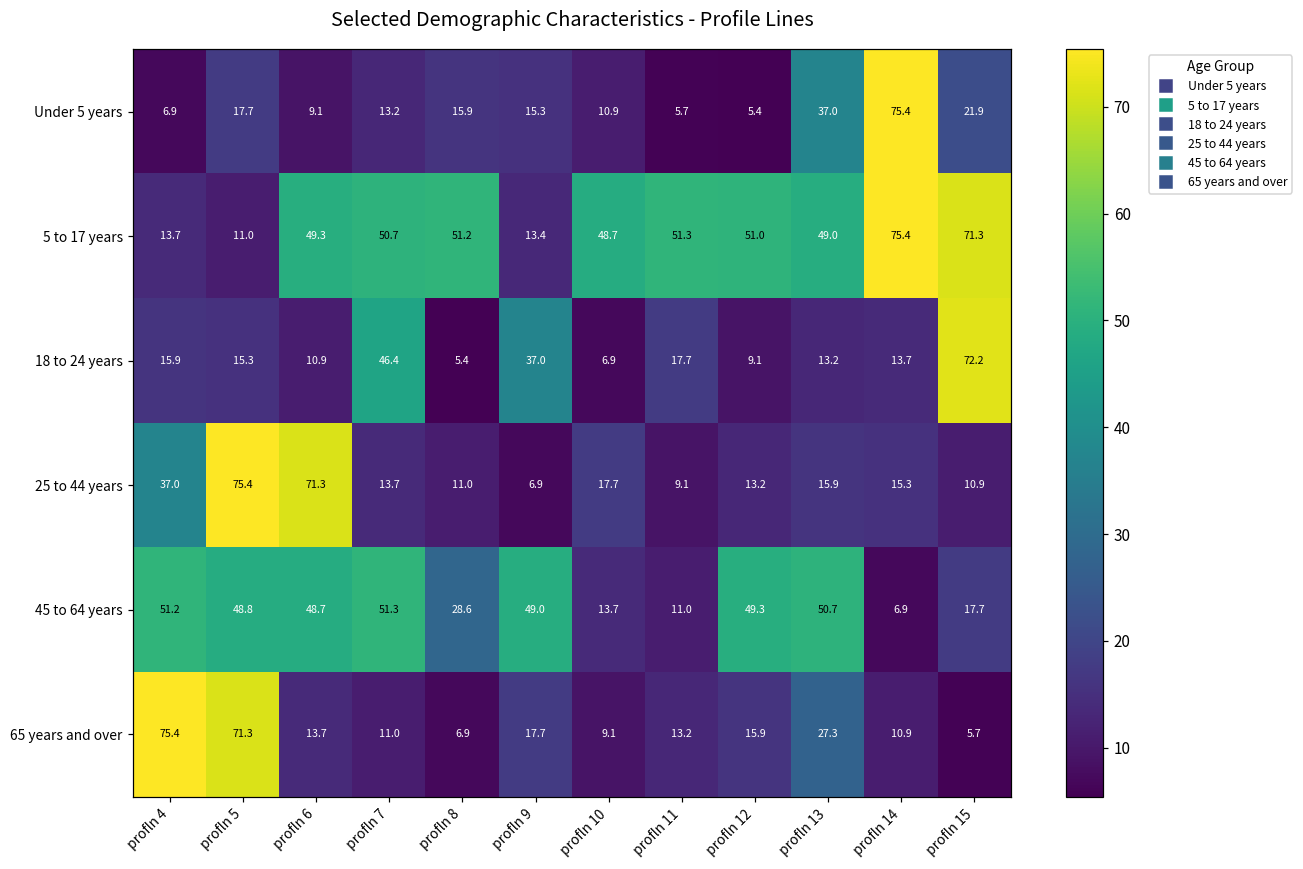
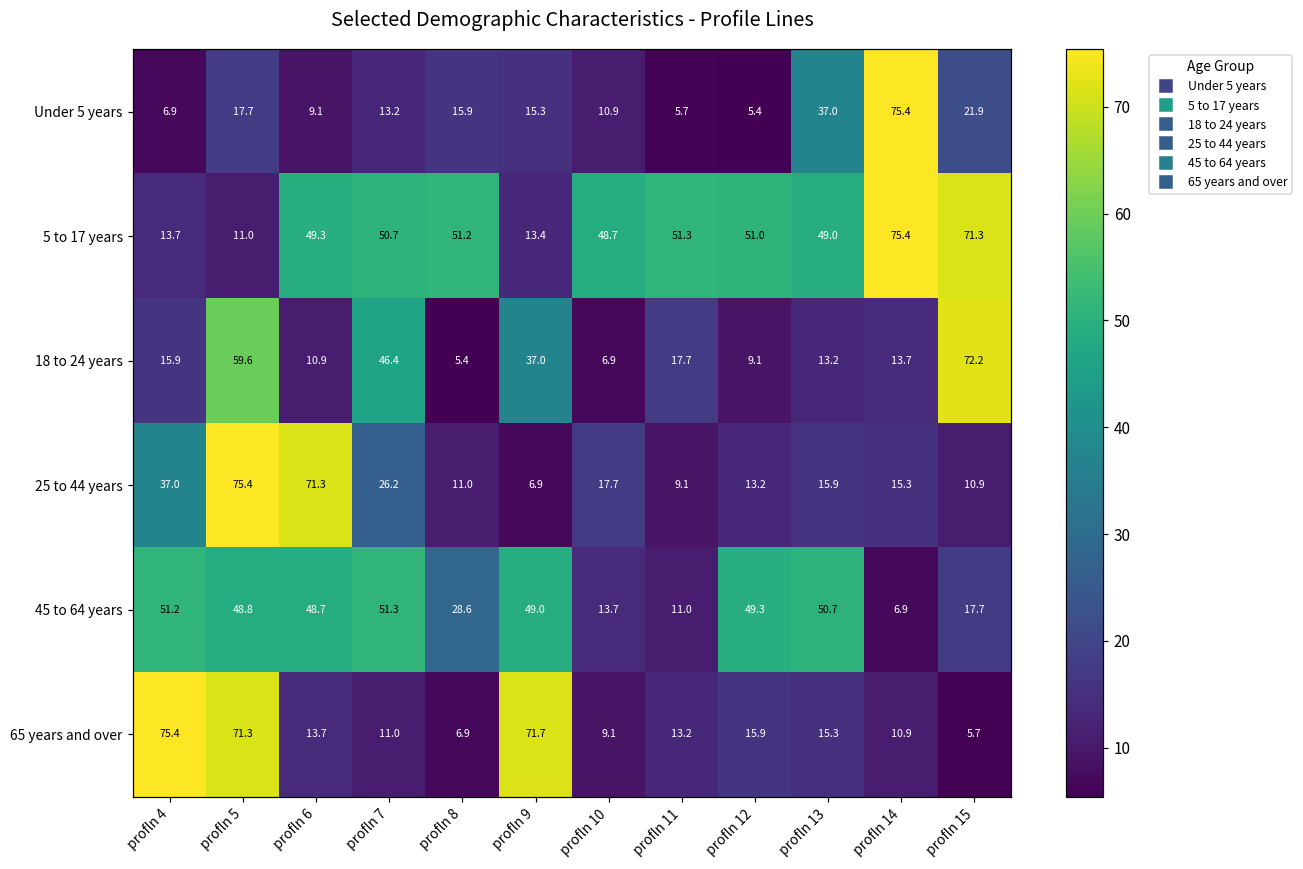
18 to 24 years, profln 5: 15.3 -> 59.6
25 to 44 years, profln 7: 13.7 -> 26.2
65 years and over, profln 9: 17.7 -> 71.7
65 years and over, profln 13: 27.3 -> 15.3
